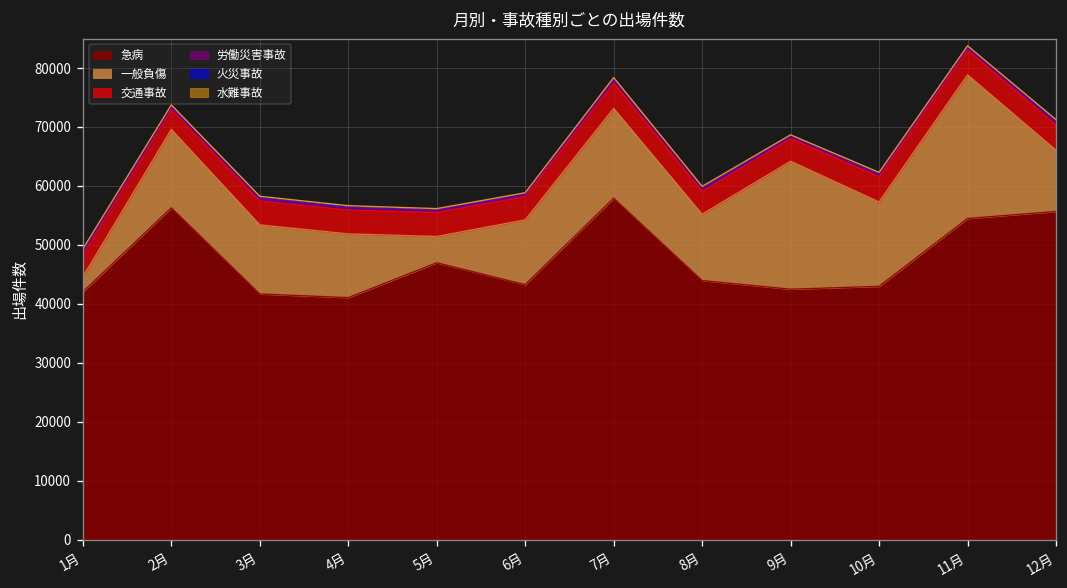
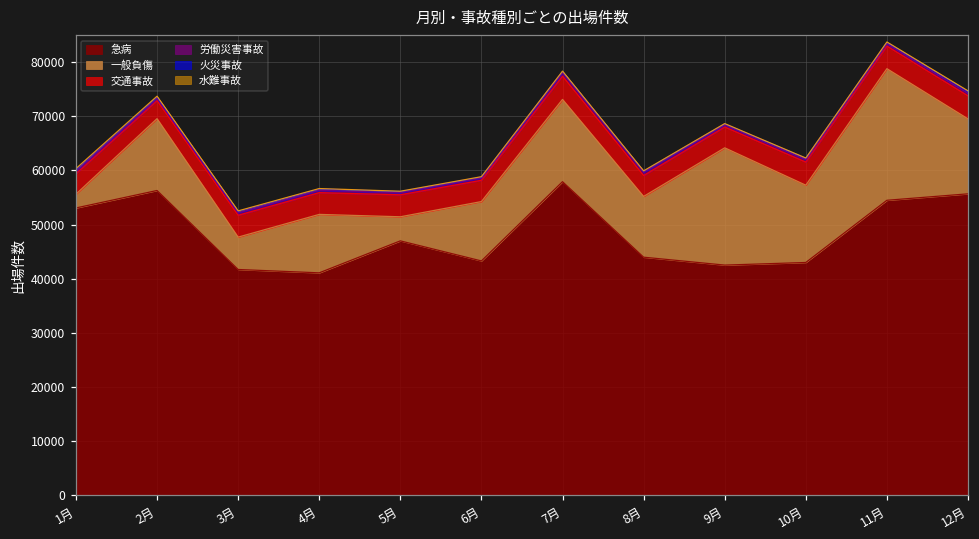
急病, 1月: 42000 -> 53000
一般負傷, 3月: 12000 -> 6000
一般負傷, 12月: 10000 -> 14000
